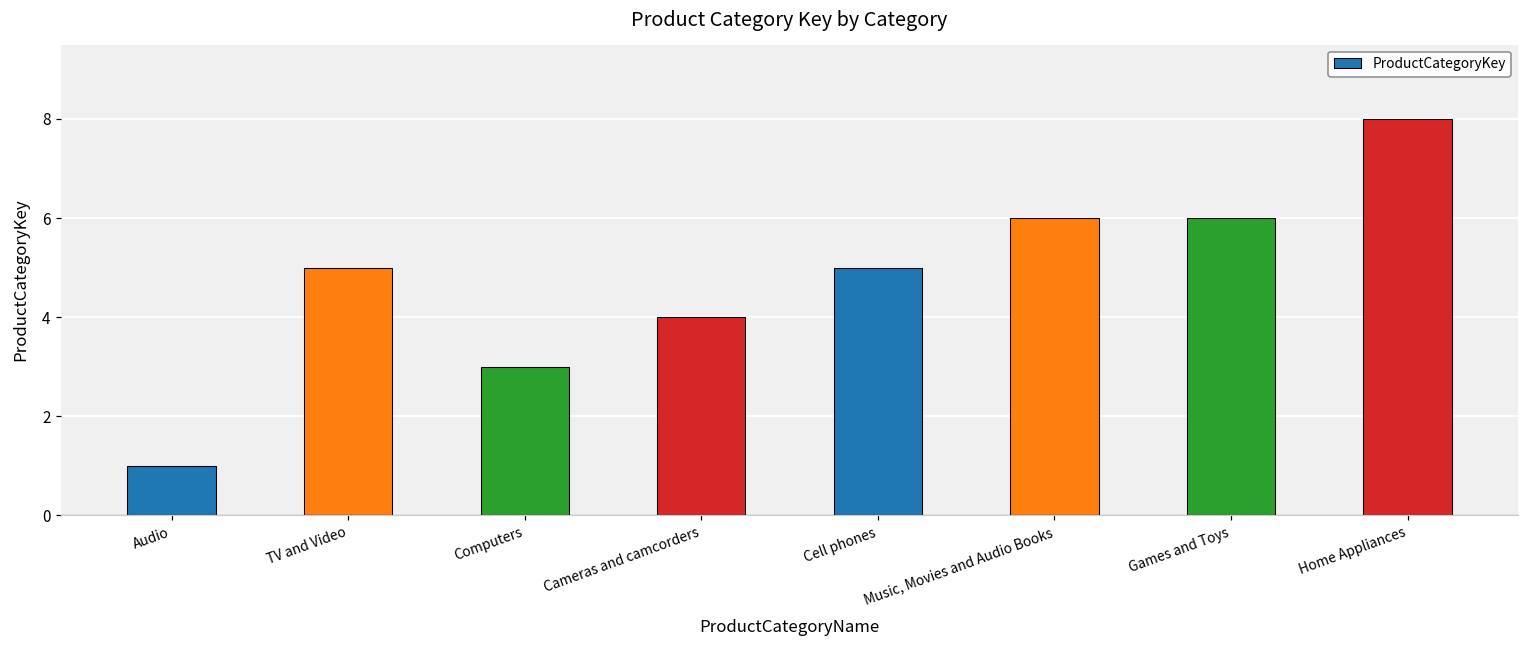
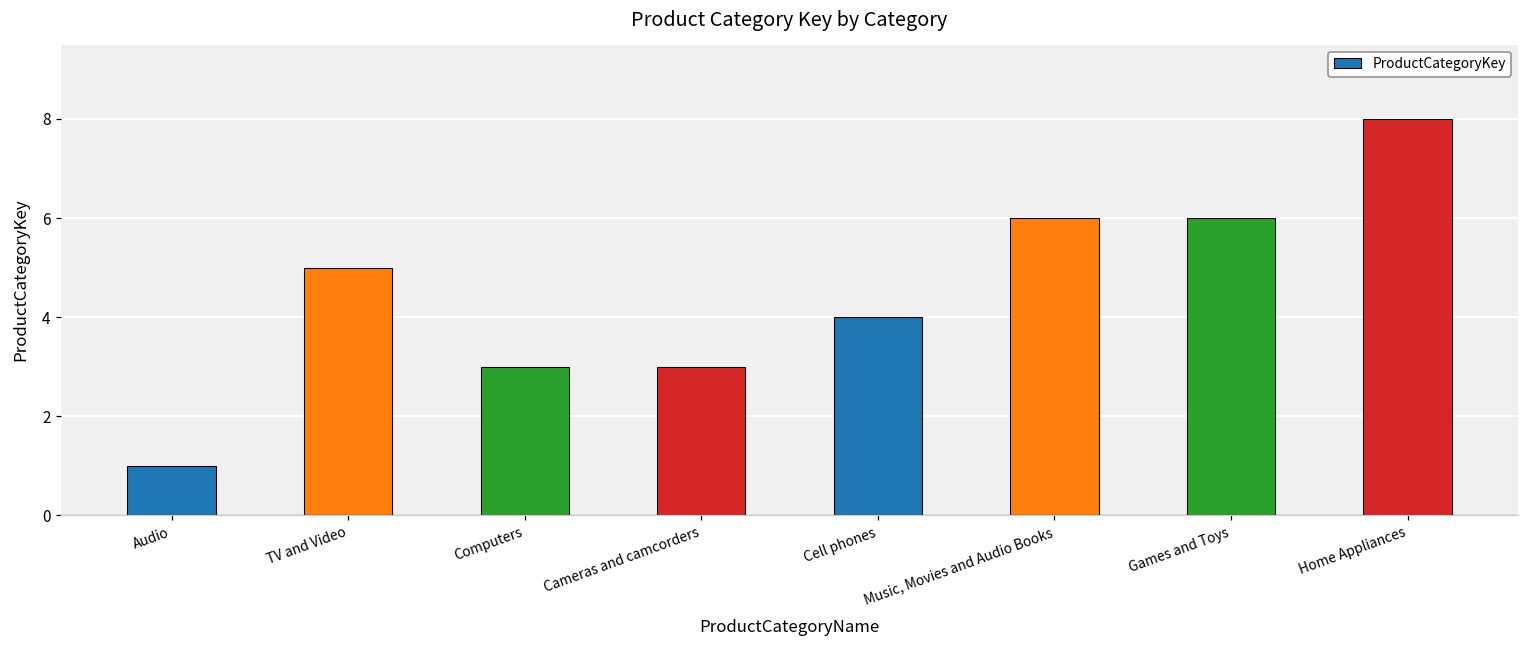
Cameras and camcorders: 4 -> 3
Cell phones: 5 -> 4
